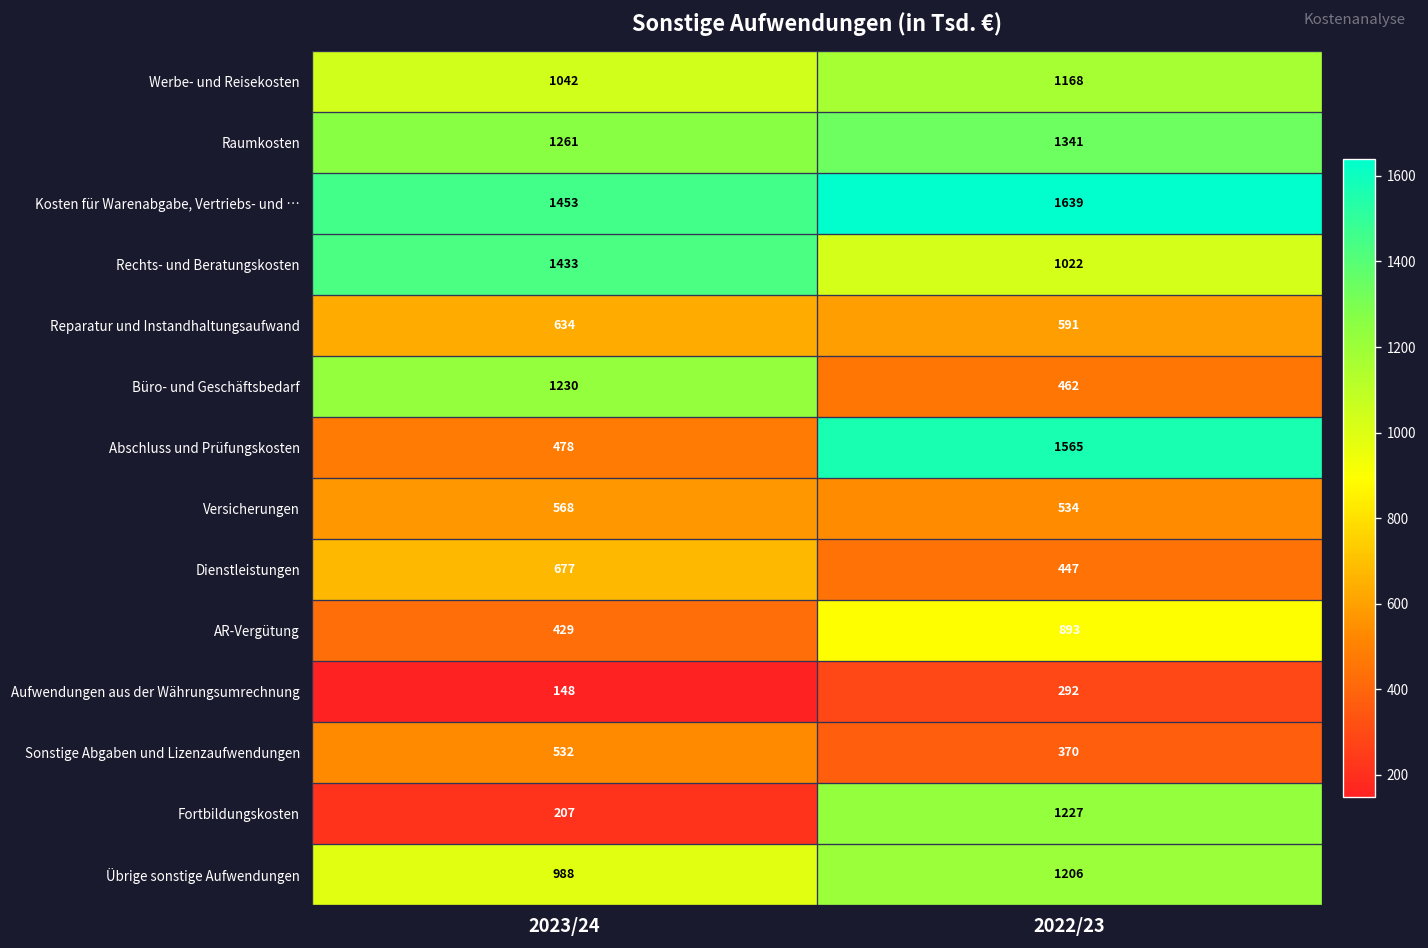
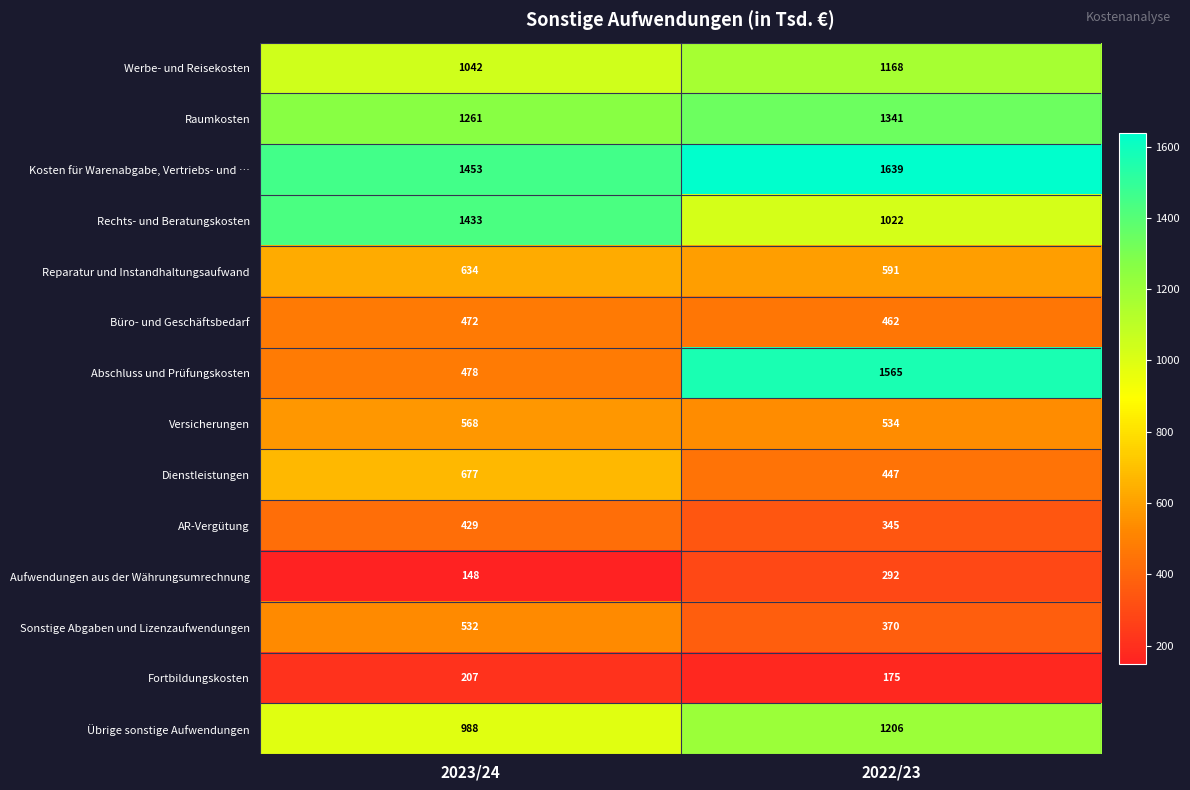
Büro- und Geschäftsbedarf, 2023/24: 1230 -> 472
AR-Vergütung, 2022/23: 893 -> 345
Fortbildungskosten, 2022/23: 1227 -> 175
